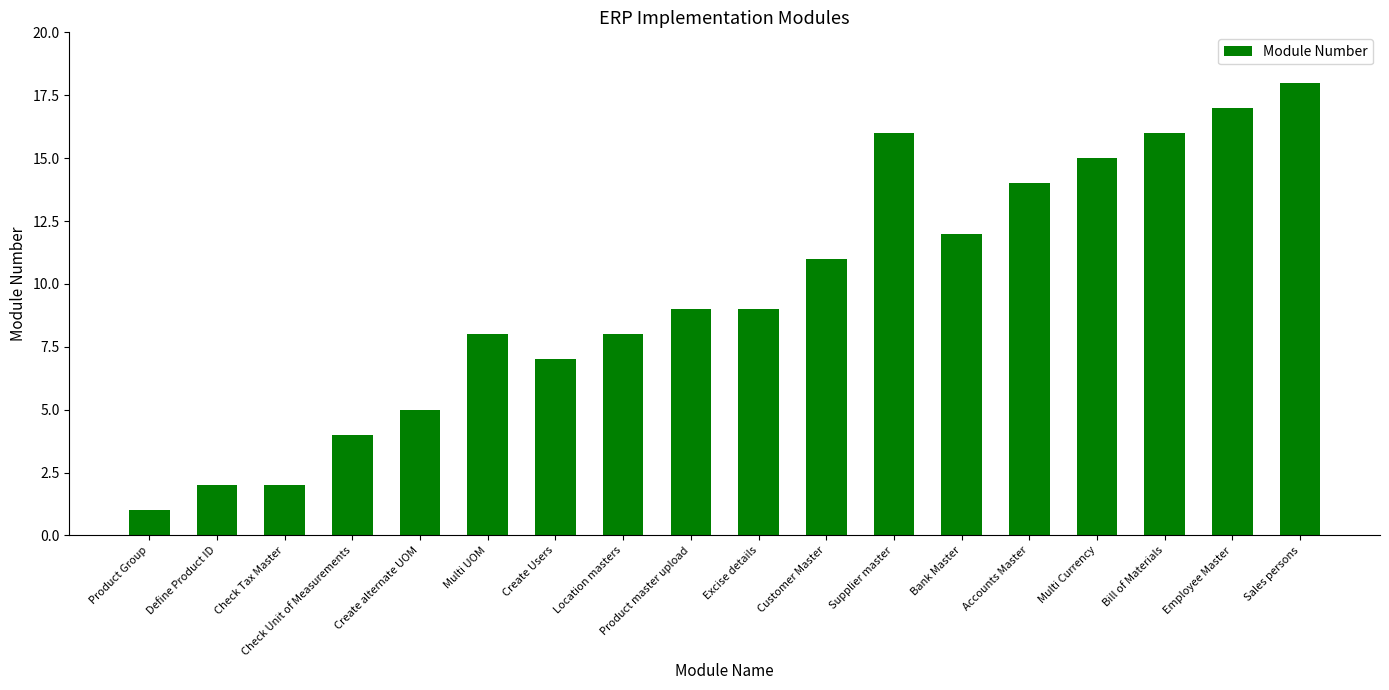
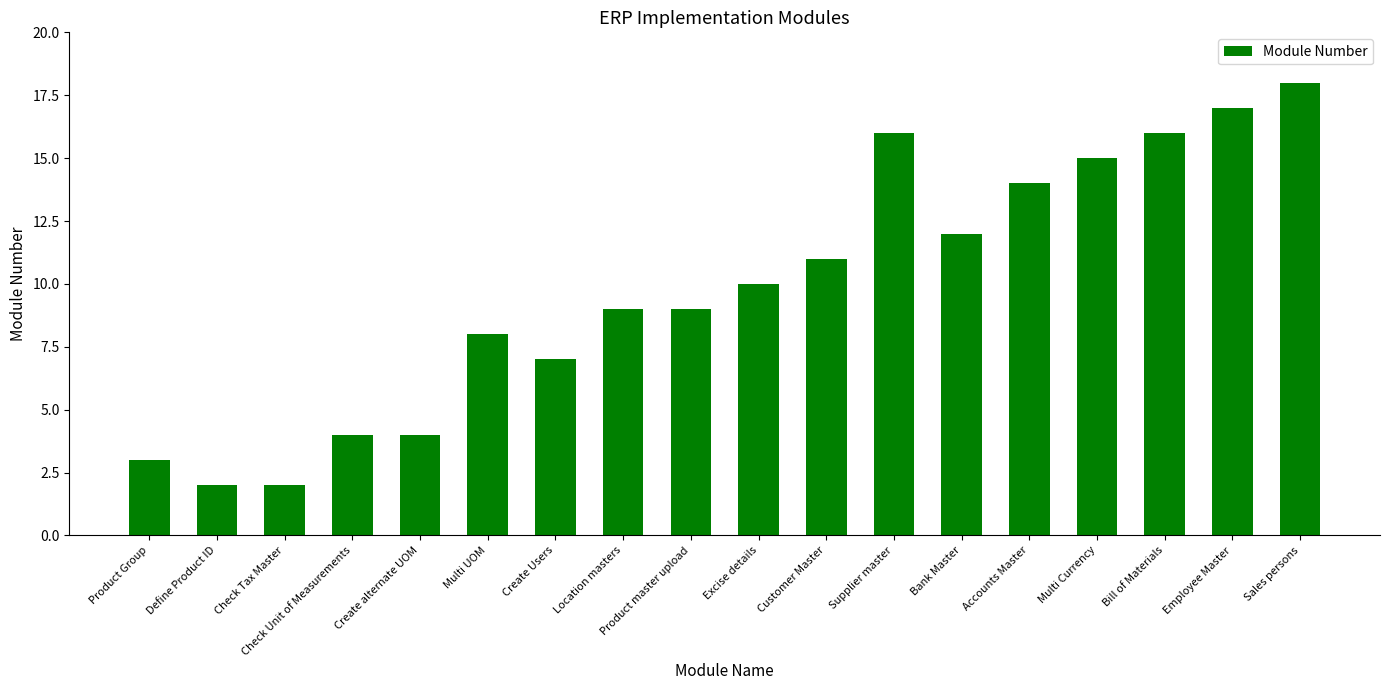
Product Group: 1 -> 3
Create alternate UOM: 5 -> 4
Location masters: 8 -> 9
Excise details: 9 -> 10
